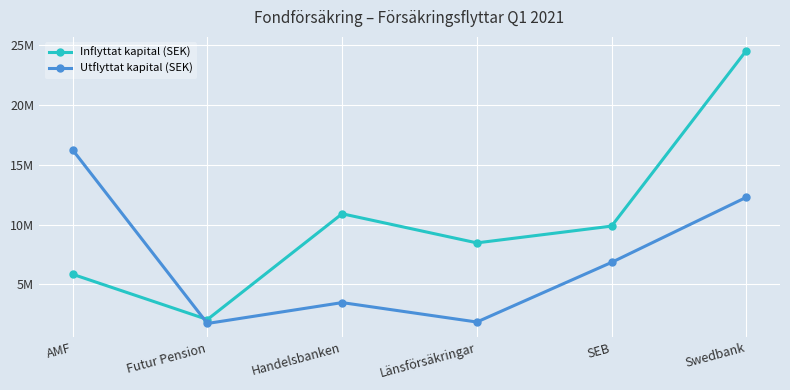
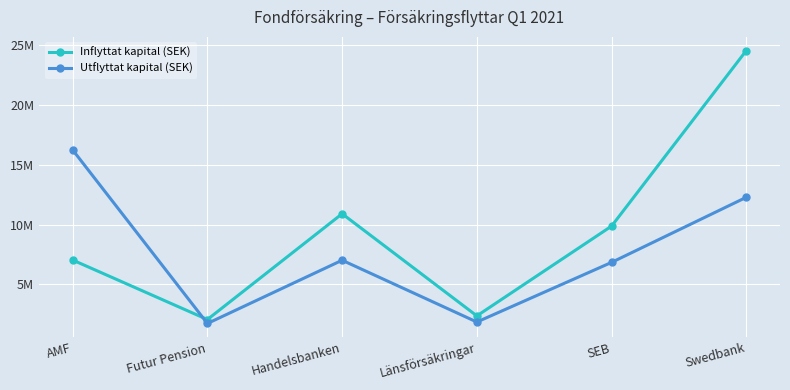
Inflyttat kapital (SEK), AMF: 5800000 -> 7000000
Utflyttat kapital (SEK), Handelsbanken: 3500000 -> 7000000
Inflyttat kapital (SEK), Länsförsäkringar: 8500000 -> 2400000
